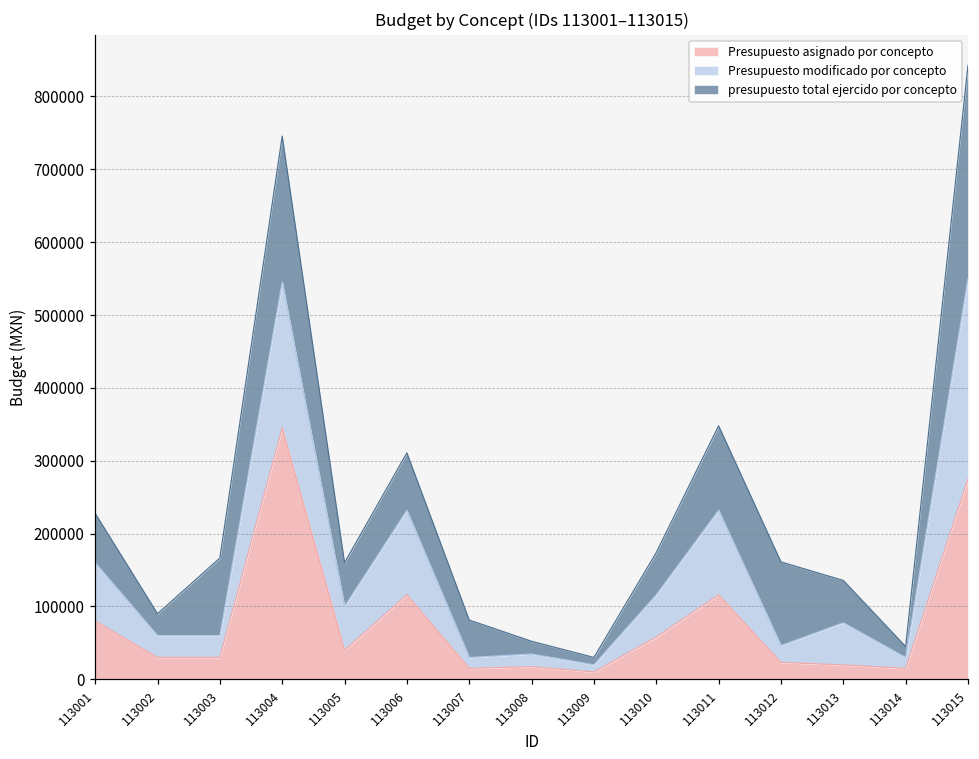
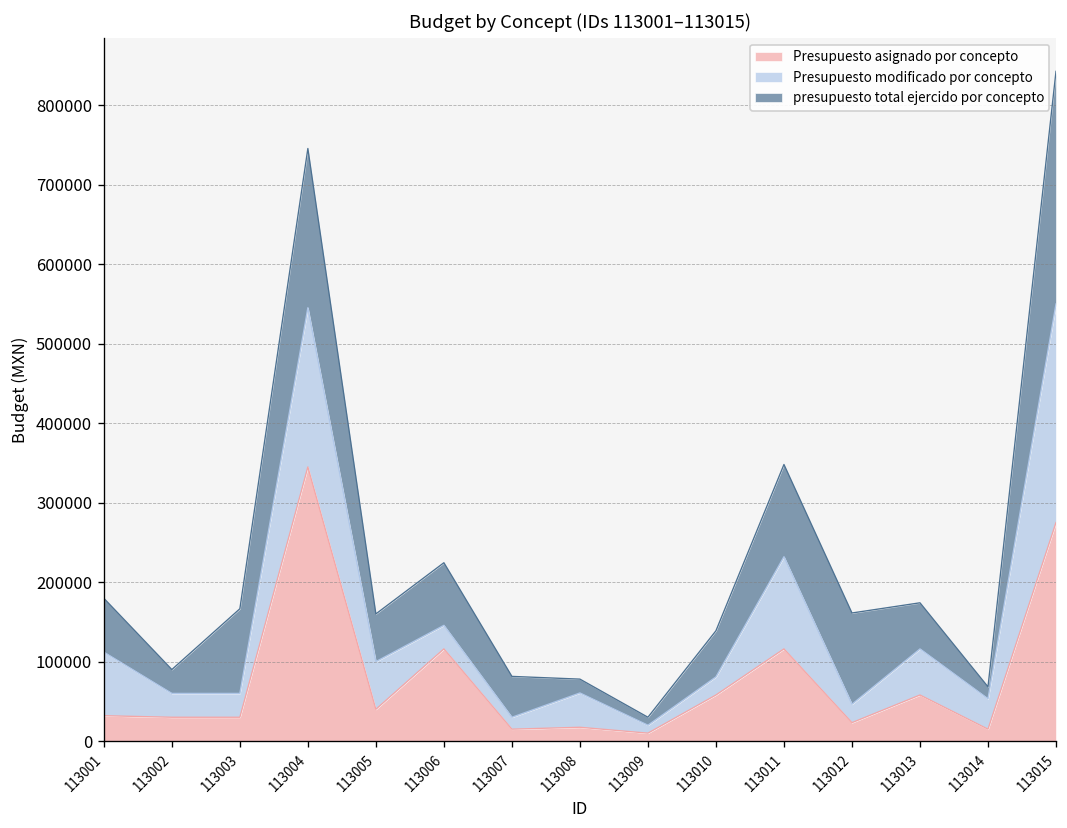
Presupuesto asignado por concepto, 113001: 80000 -> 30000
Presupuesto modificado por concepto, 113006: 120000 -> 30000
Presupuesto modificado por concepto, 113008: 20000 -> 40000
Presupuesto modificado por concepto, 113010: 60000 -> 20000
Presupuesto asignado por concepto, 113013: 20000 -> 60000
Presupuesto modificado por concepto, 113014: 10000 -> 40000
